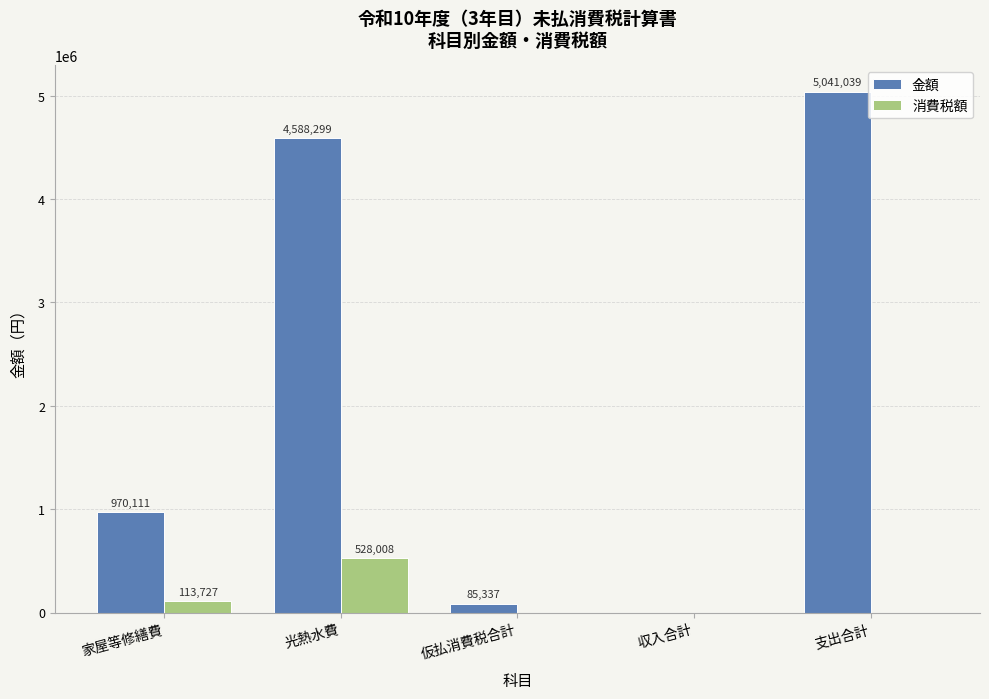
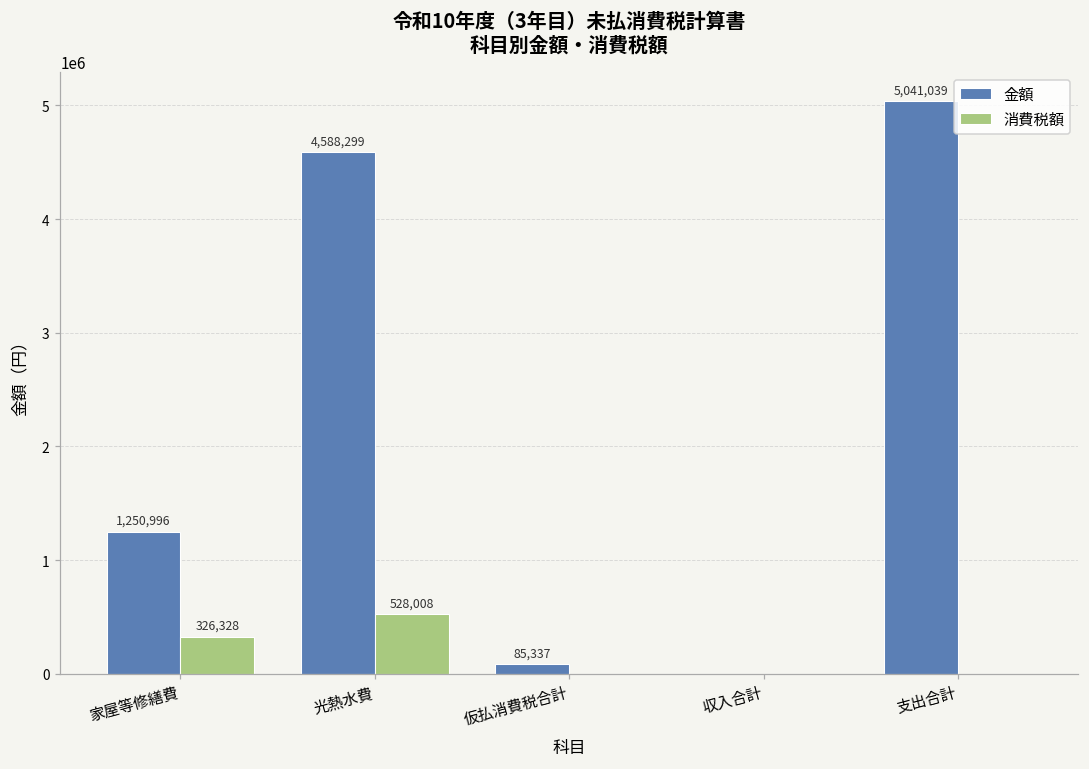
金額, 家屋等修繕費: 970,111 -> 1,250,996
消費税額, 家屋等修繕費: 113,727 -> 326,328
